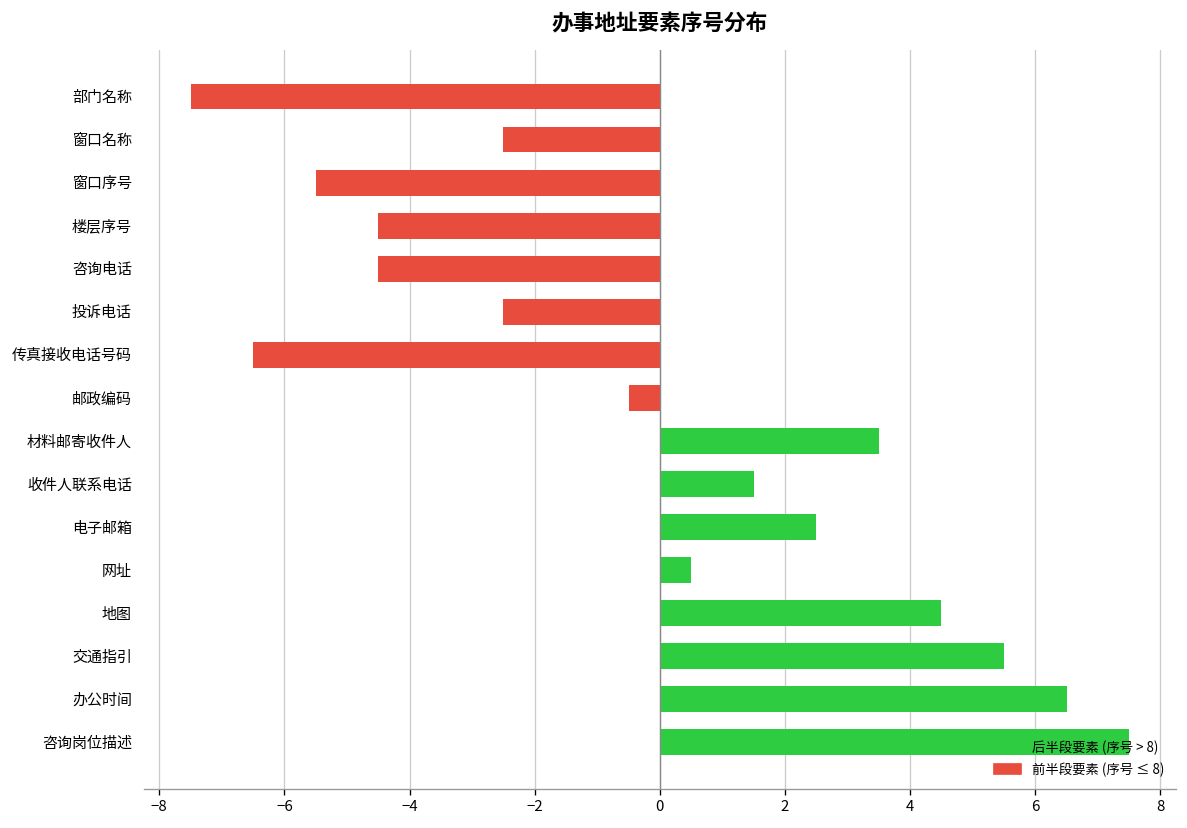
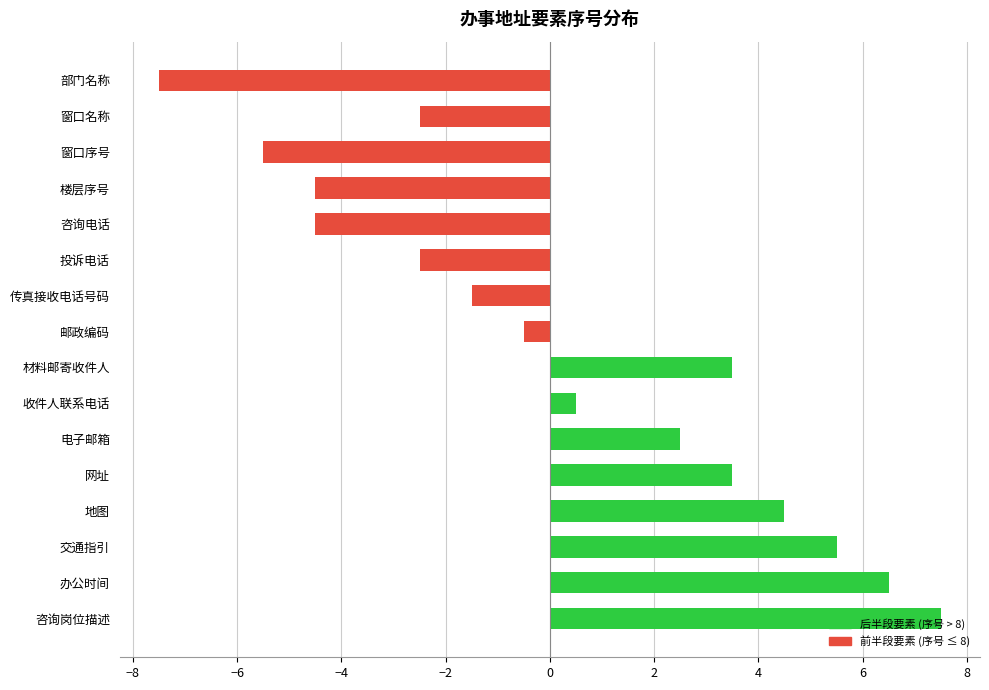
传真接收电话号码: -6.5 -> -1.5
收件人联系电话: 1.5 -> 0.5
网址: 0.5 -> 3.5
